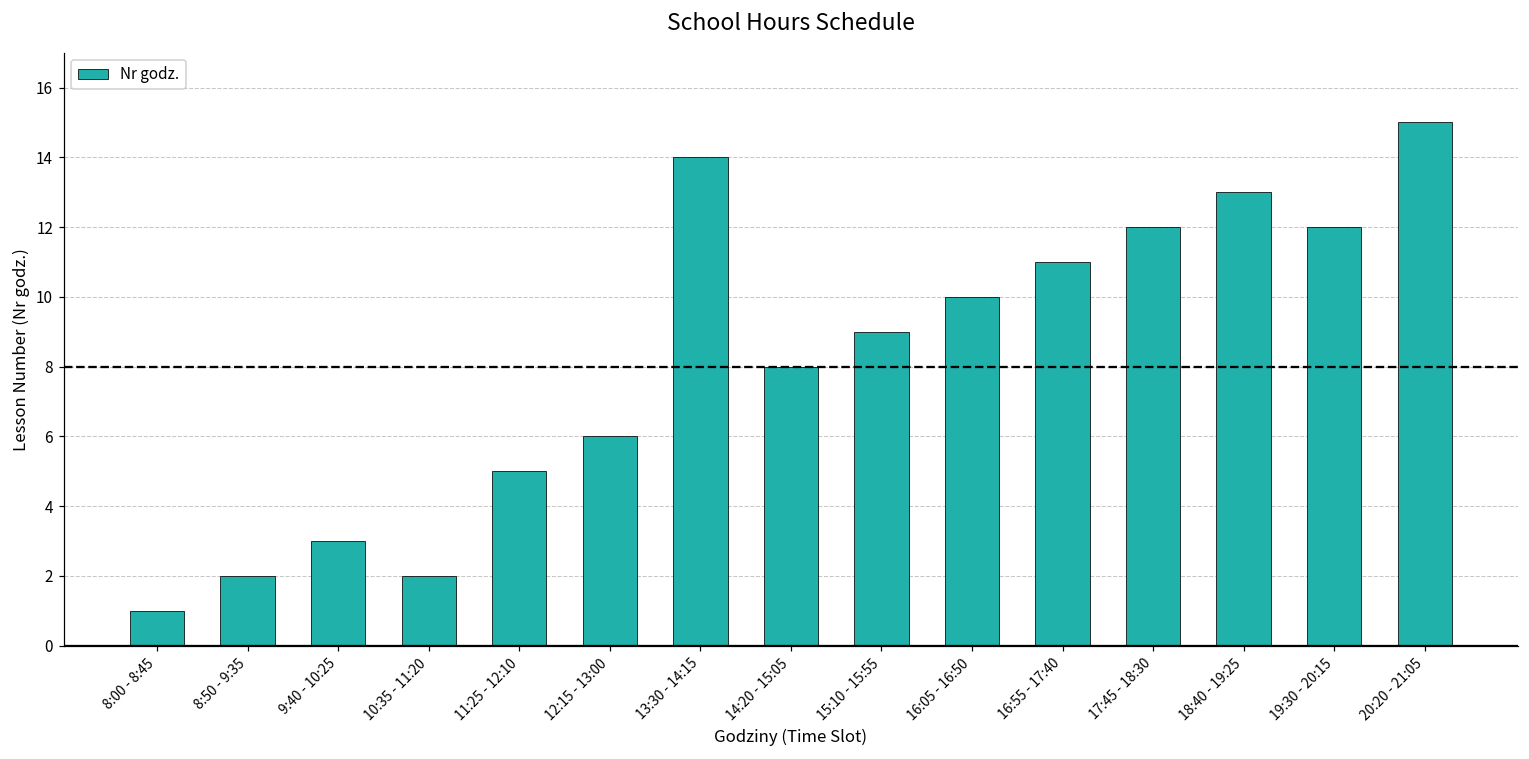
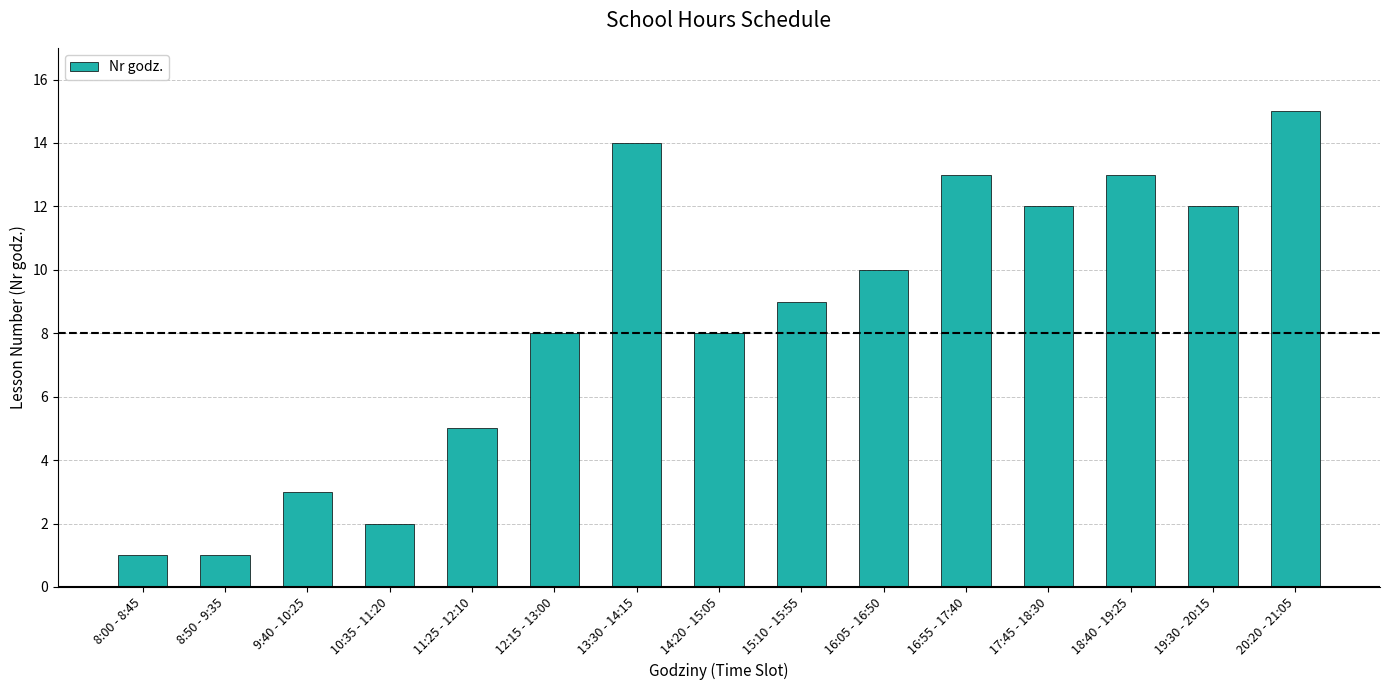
8:50 - 9:35: 2 -> 1
12:15 - 13:00: 6 -> 8
16:55 - 17:40: 11 -> 13
